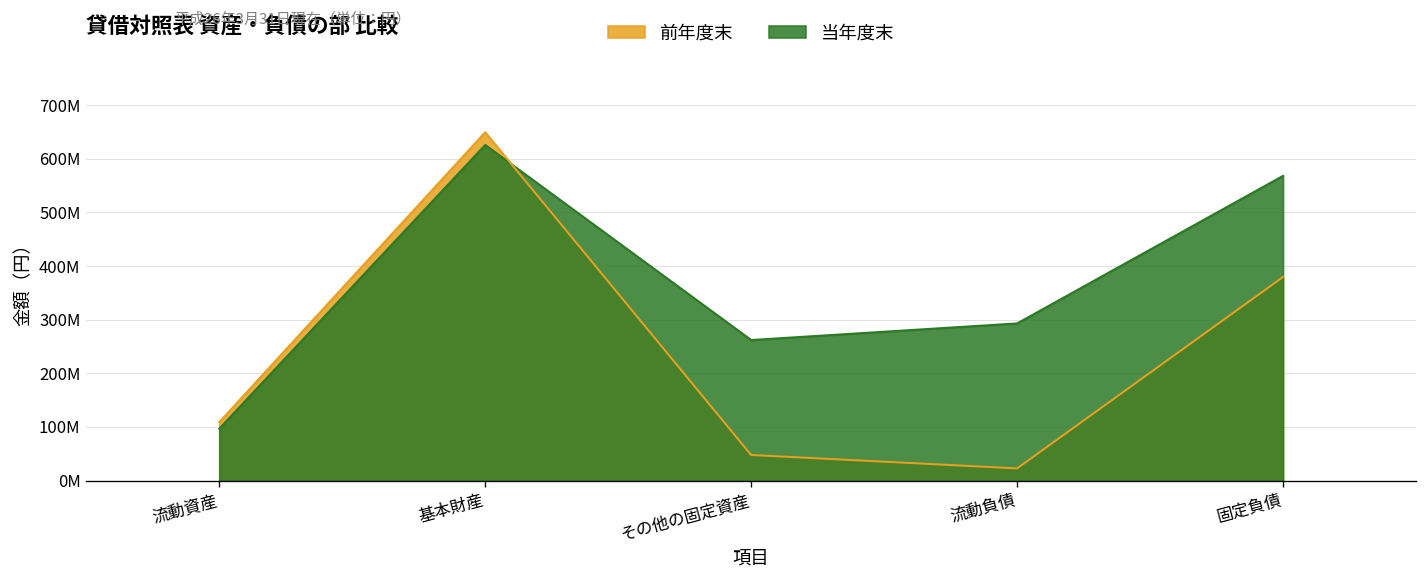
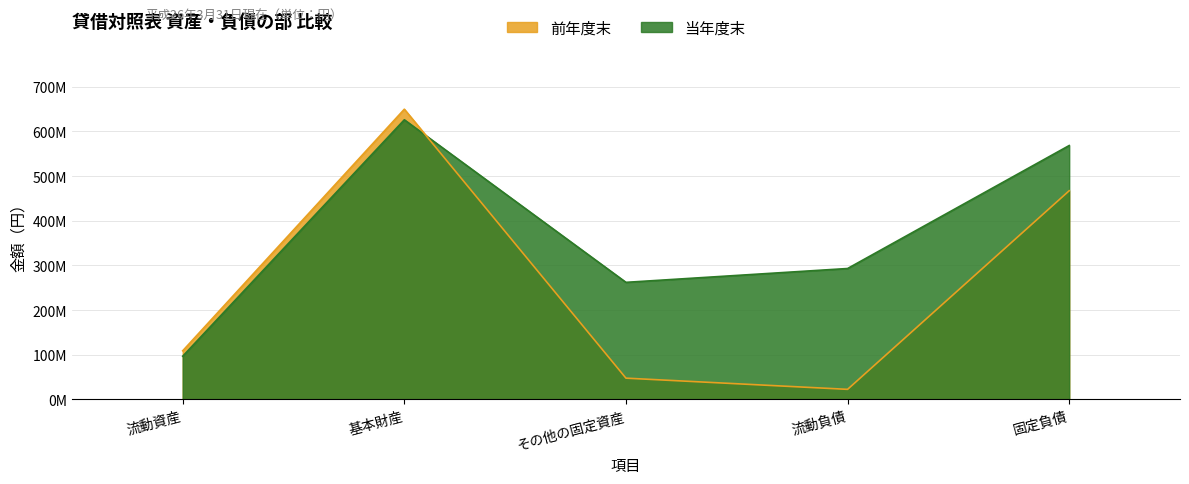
前年度末, 固定負債: 380000000 -> 470000000
